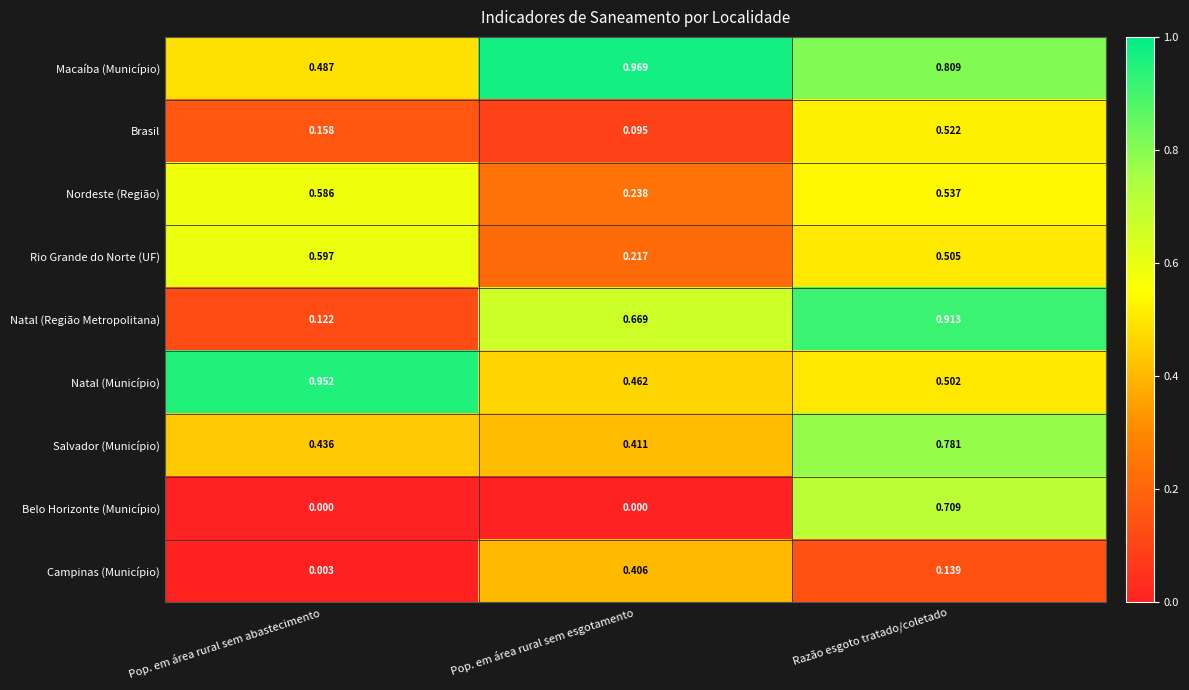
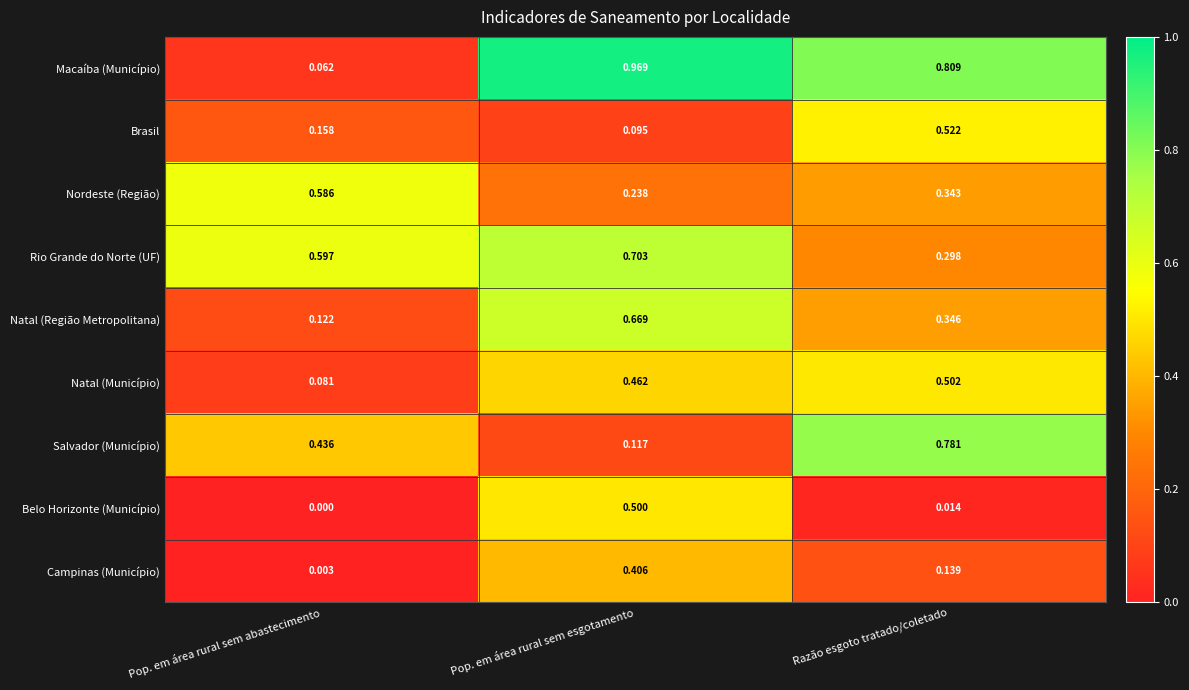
Macaíba (Município), Pop. em área rural sem abastecimento: 0.487 -> 0.062
Nordeste (Região), Razão esgoto tratado/coletado: 0.537 -> 0.343
Rio Grande do Norte (UF), Pop. em área rural sem esgotamento: 0.217 -> 0.703
Rio Grande do Norte (UF), Razão esgoto tratado/coletado: 0.505 -> 0.298
Natal (Região Metropolitana), Razão esgoto tratado/coletado: 0.913 -> 0.346
Natal (Município), Pop. em área rural sem abastecimento: 0.952 -> 0.081
Salvador (Município), Pop. em área rural sem esgotamento: 0.411 -> 0.117
Belo Horizonte (Município), Pop. em área rural sem esgotamento: 0.000 -> 0.500
Belo Horizonte (Município), Razão esgoto tratado/coletado: 0.709 -> 0.014
